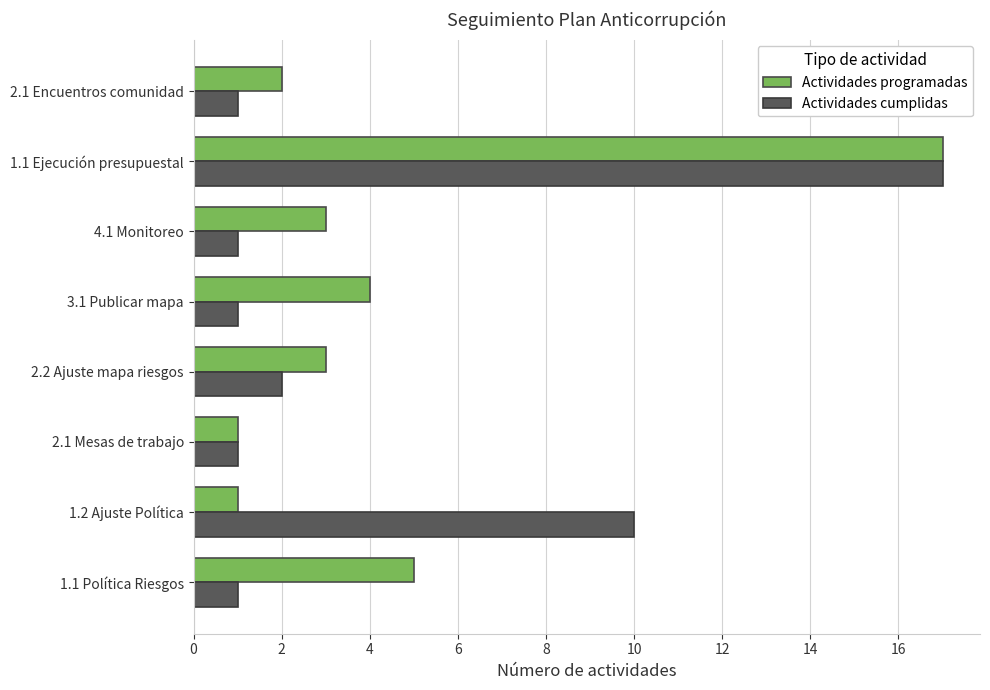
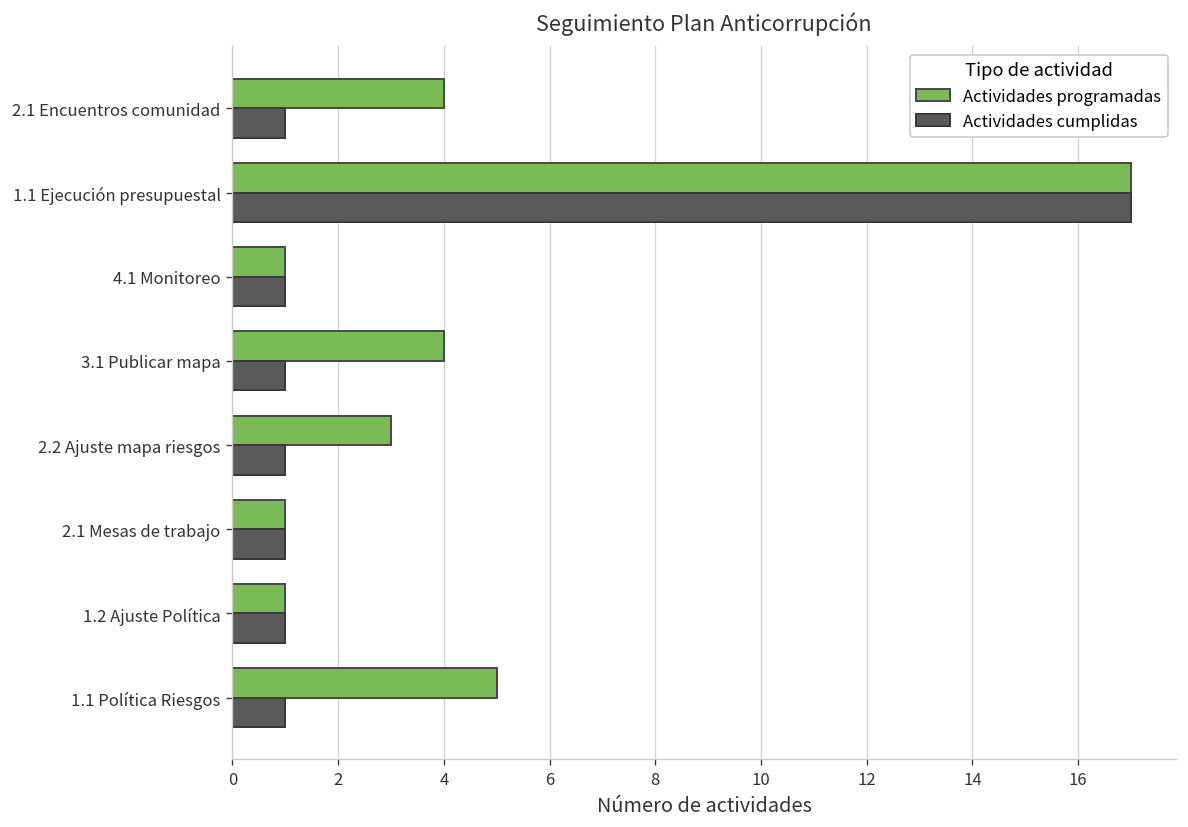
Actividades programadas, 2.1 Encuentros comunidad: 2 -> 4
Actividades programadas, 4.1 Monitoreo: 3 -> 1
Actividades cumplidas, 2.2 Ajuste mapa riesgos: 2 -> 1
Actividades cumplidas, 1.2 Ajuste Política: 10 -> 1
